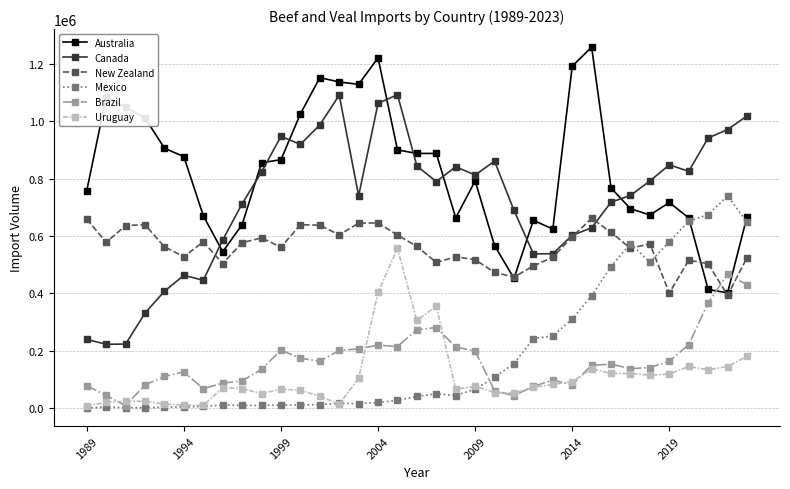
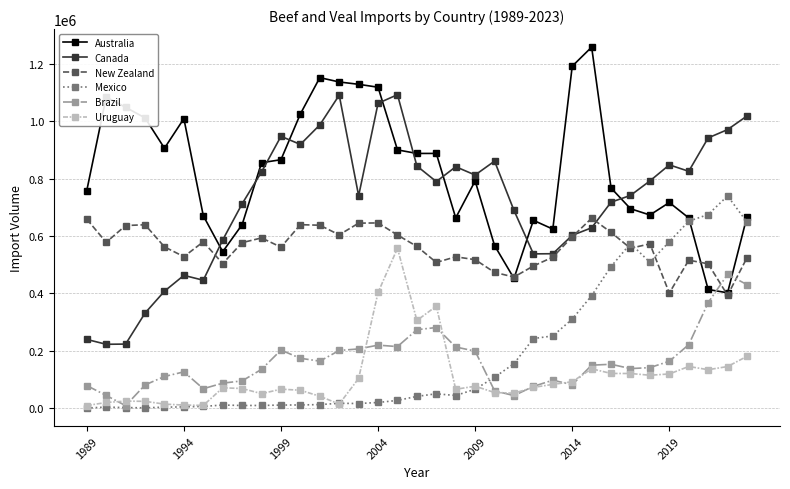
Australia, 1994: 880000 -> 1010000
Australia, 2004: 1220000 -> 1120000
